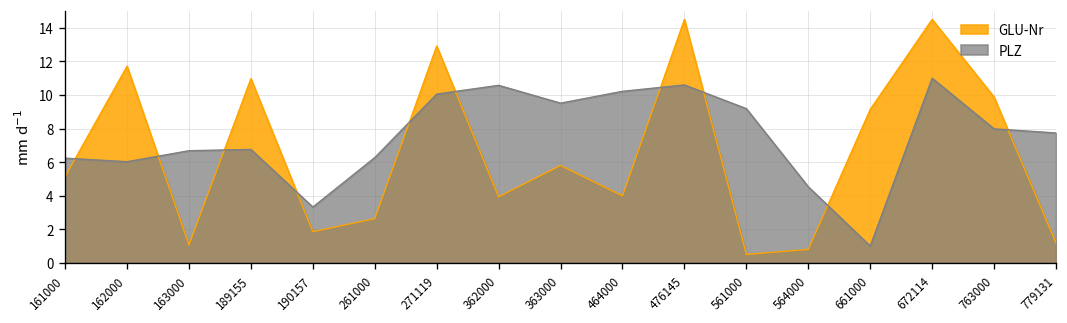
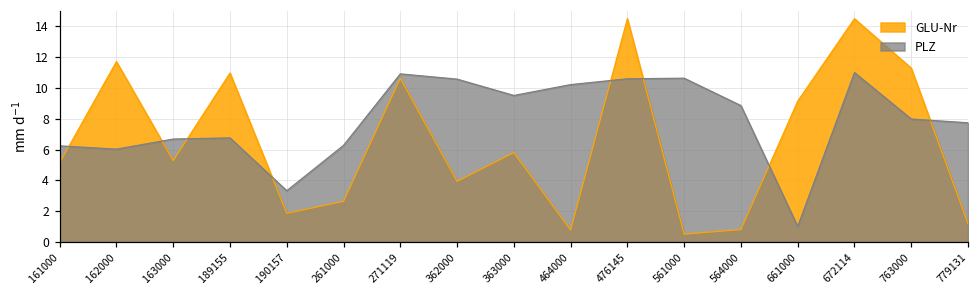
GLU-Nr, 163000: 1.1 -> 5.3
GLU-Nr, 271119: 12.9 -> 10.6
PLZ, 271119: 10.1 -> 10.9
GLU-Nr, 464000: 4.0 -> 0.8
PLZ, 561000: 9.2 -> 10.6
PLZ, 564000: 4.5 -> 8.9
GLU-Nr, 763000: 9.9 -> 11.3
